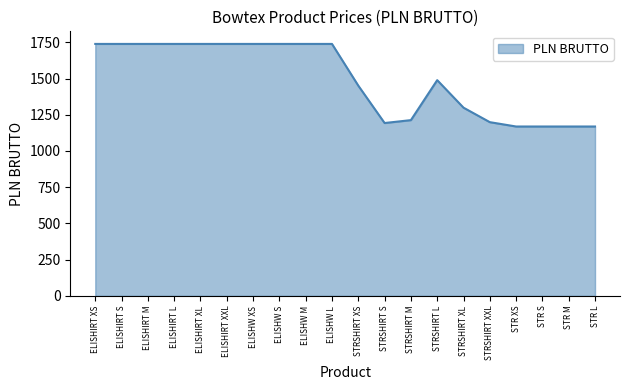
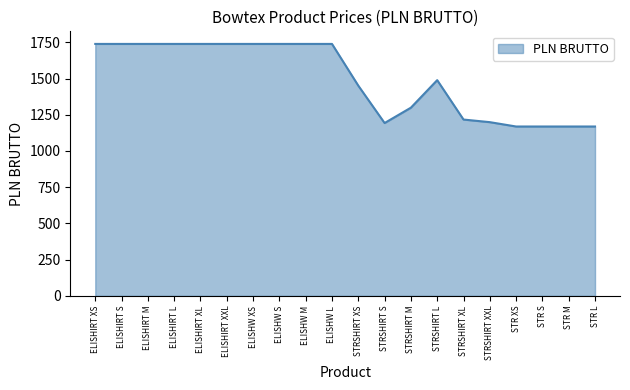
STRSHIRT M: 1210 -> 1300
STRSHIRT XL: 1300 -> 1220
